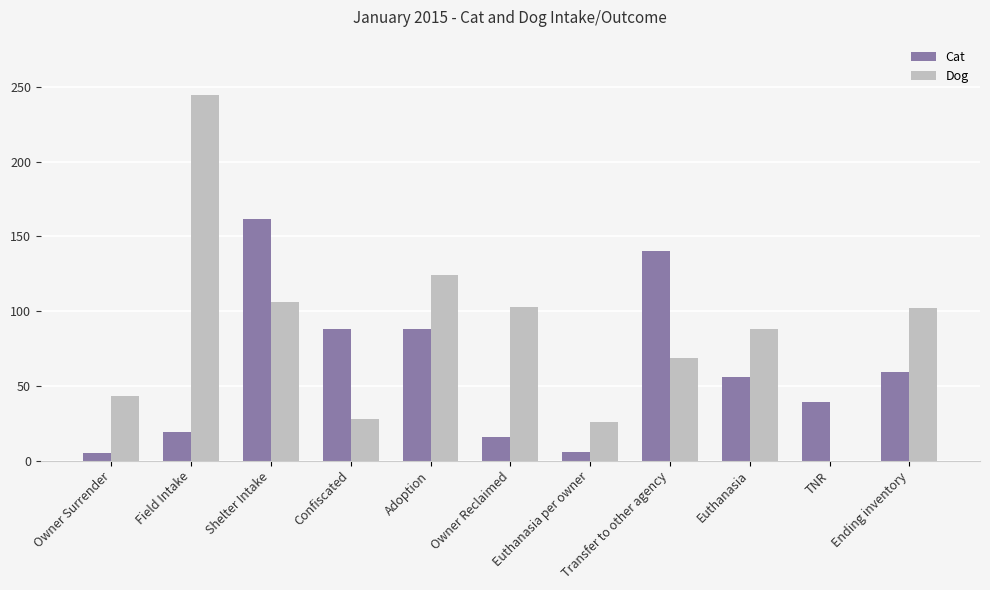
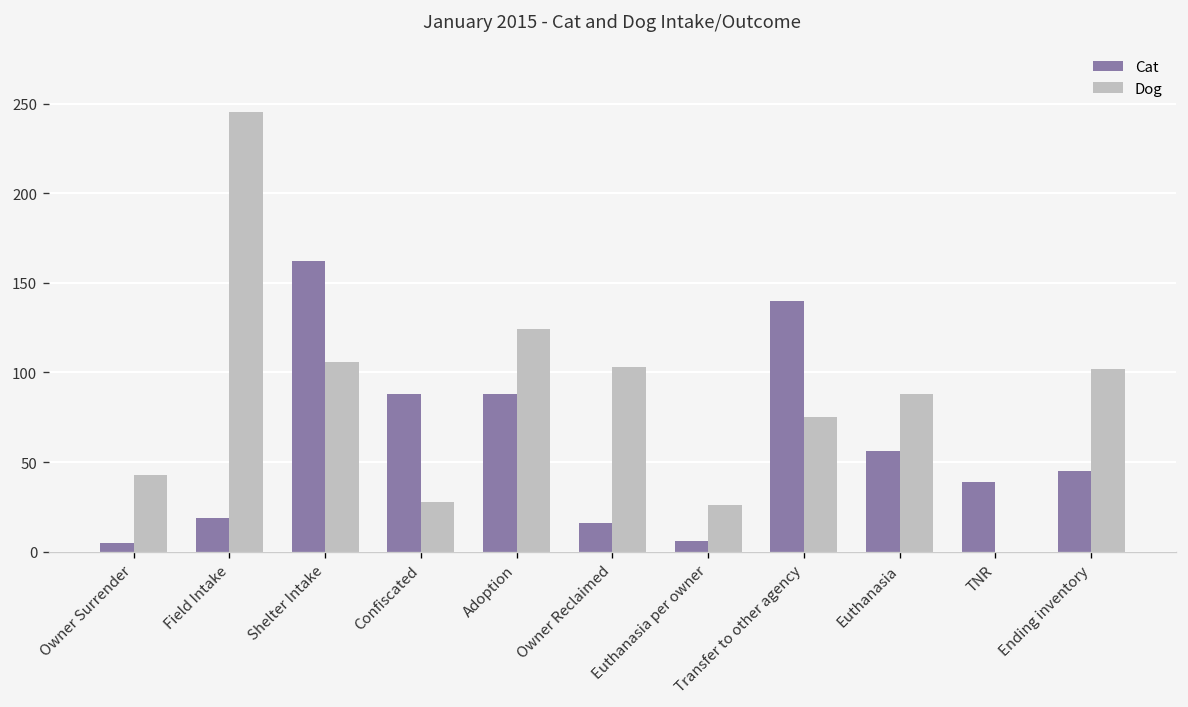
Dog, Transfer to other agency: 69 -> 75
Cat, Ending inventory: 59 -> 45
